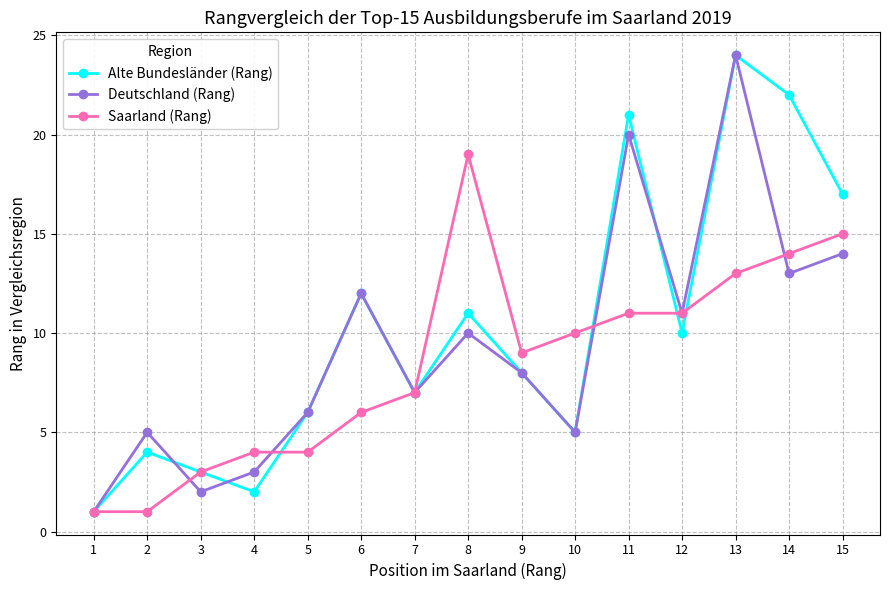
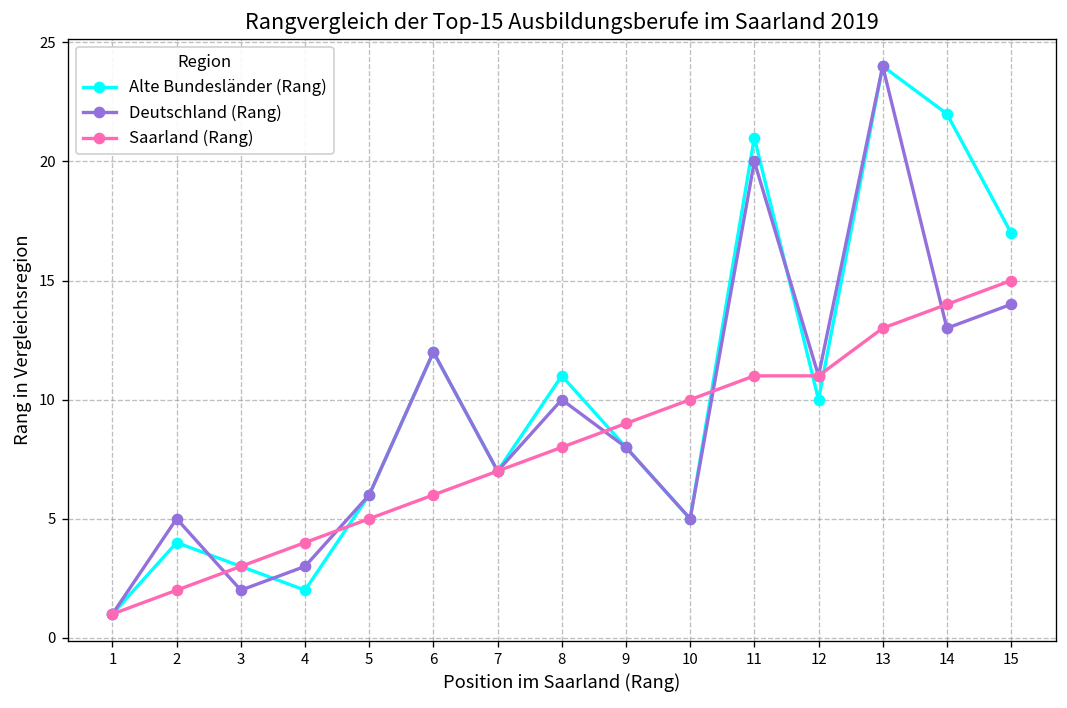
Saarland (Rang), 2: 1 -> 2
Saarland (Rang), 5: 4 -> 5
Saarland (Rang), 8: 19 -> 8
